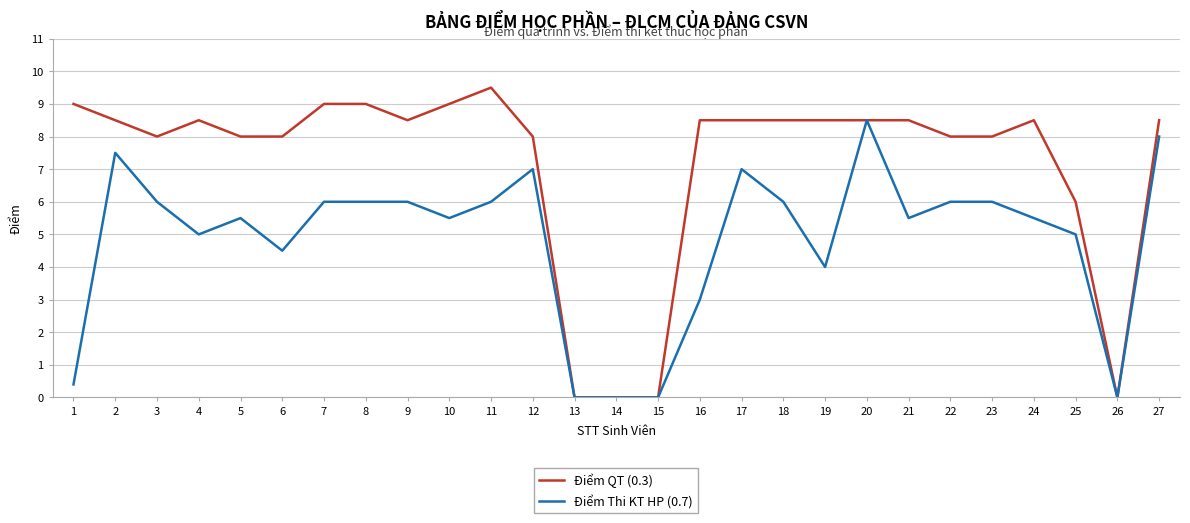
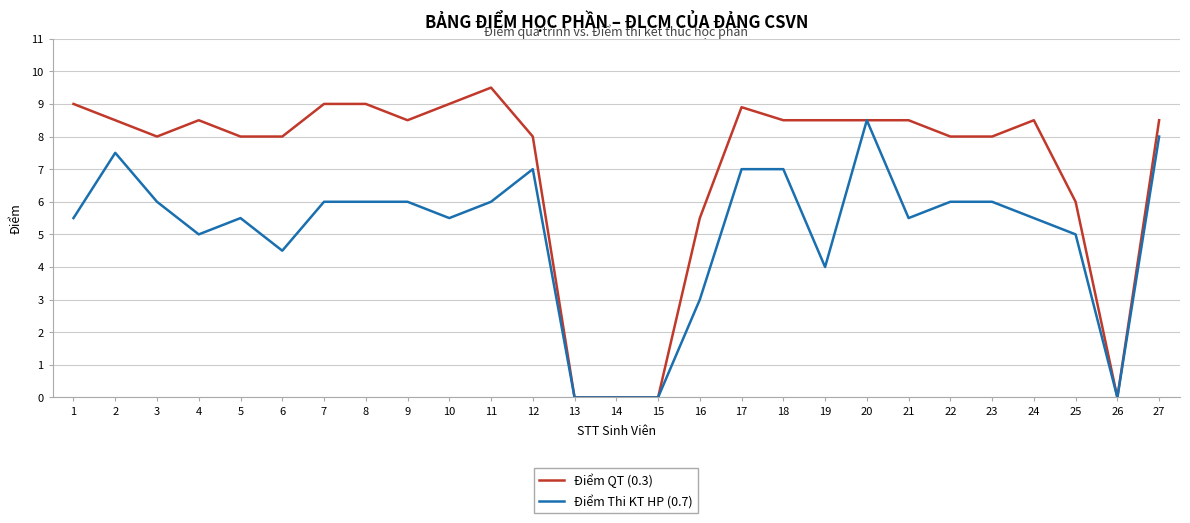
Điểm Thi KT HP (0.7), 1: 0.4 -> 5.5
Điểm QT (0.3), 16: 8.5 -> 5.5
Điểm QT (0.3), 17: 8.5 -> 8.9
Điểm Thi KT HP (0.7), 18: 6 -> 7
